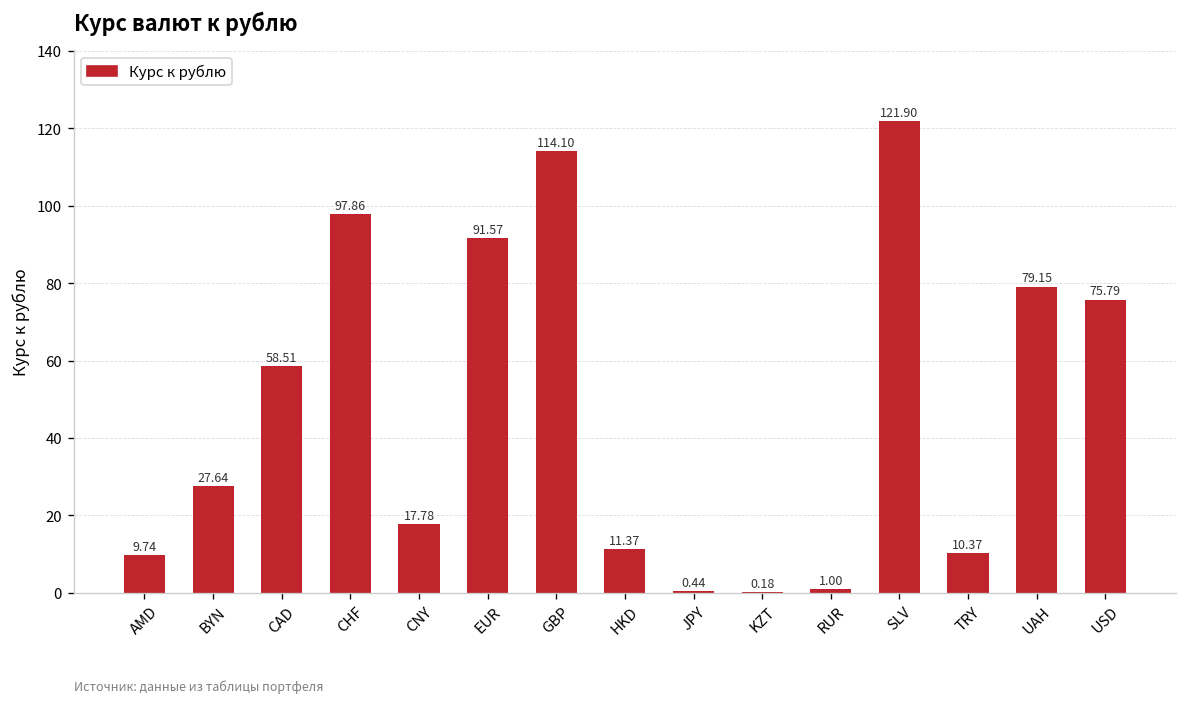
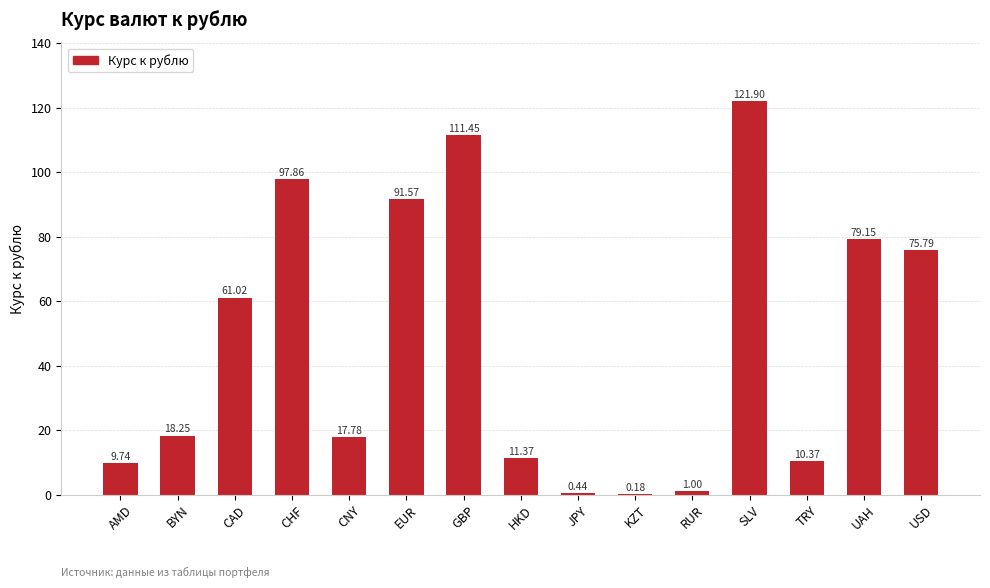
BYN: 27.64 -> 18.25
CAD: 58.51 -> 61.02
GBP: 114.10 -> 111.45
